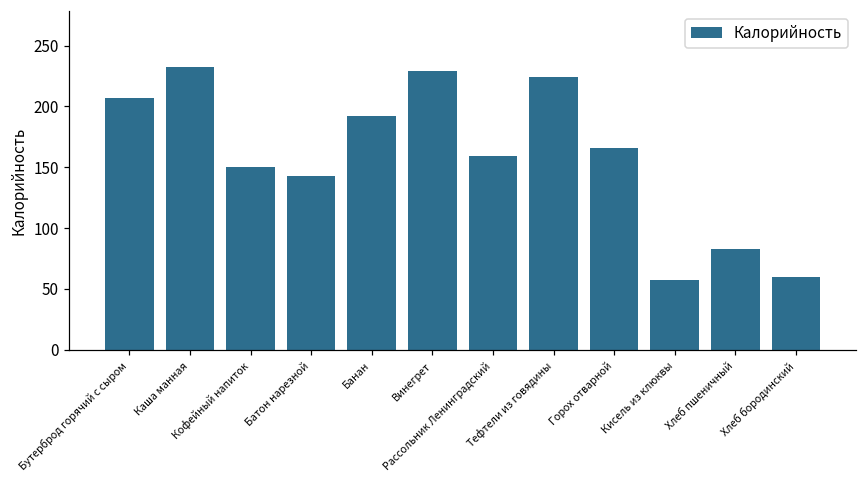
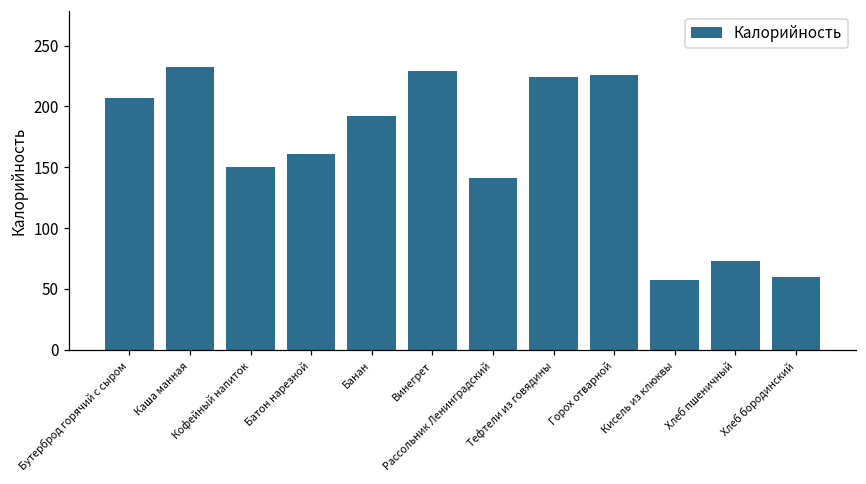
Батон нарезной: 143 -> 161
Рассольник Ленинградский: 159 -> 141
Горох отварной: 166 -> 226
Хлеб пшеничный: 83 -> 73
